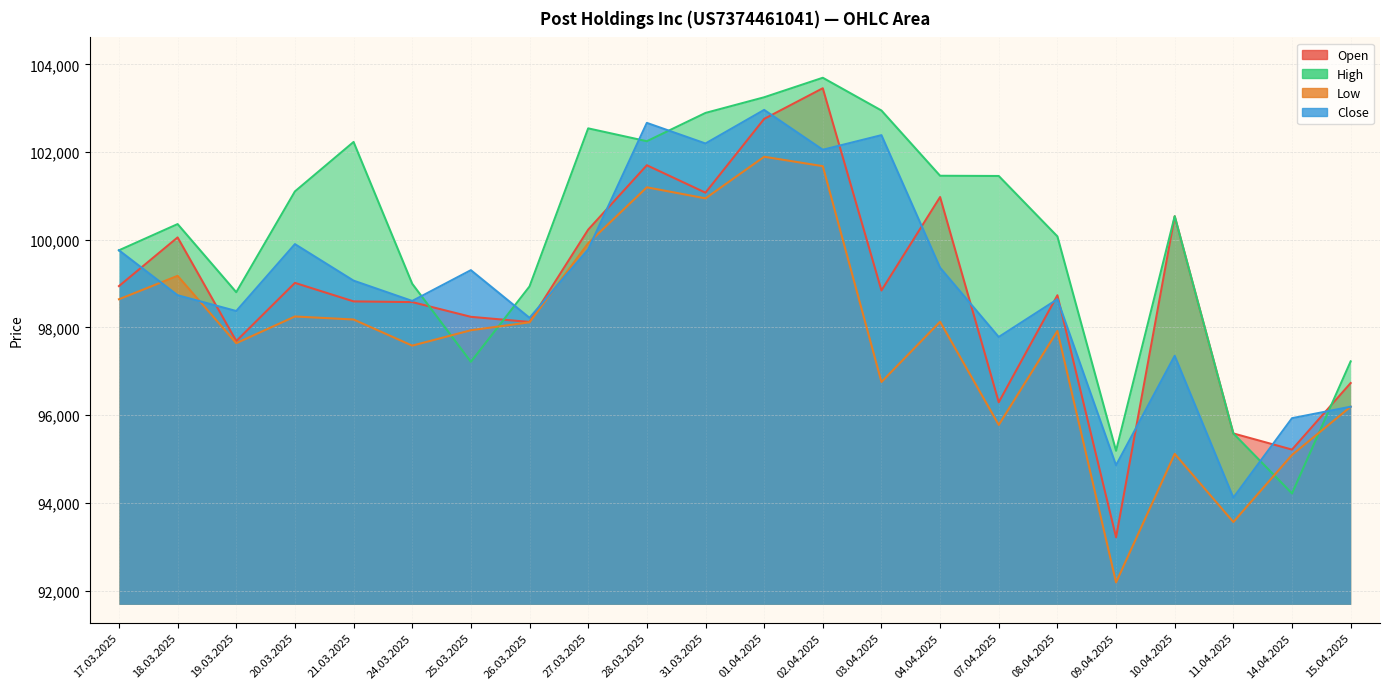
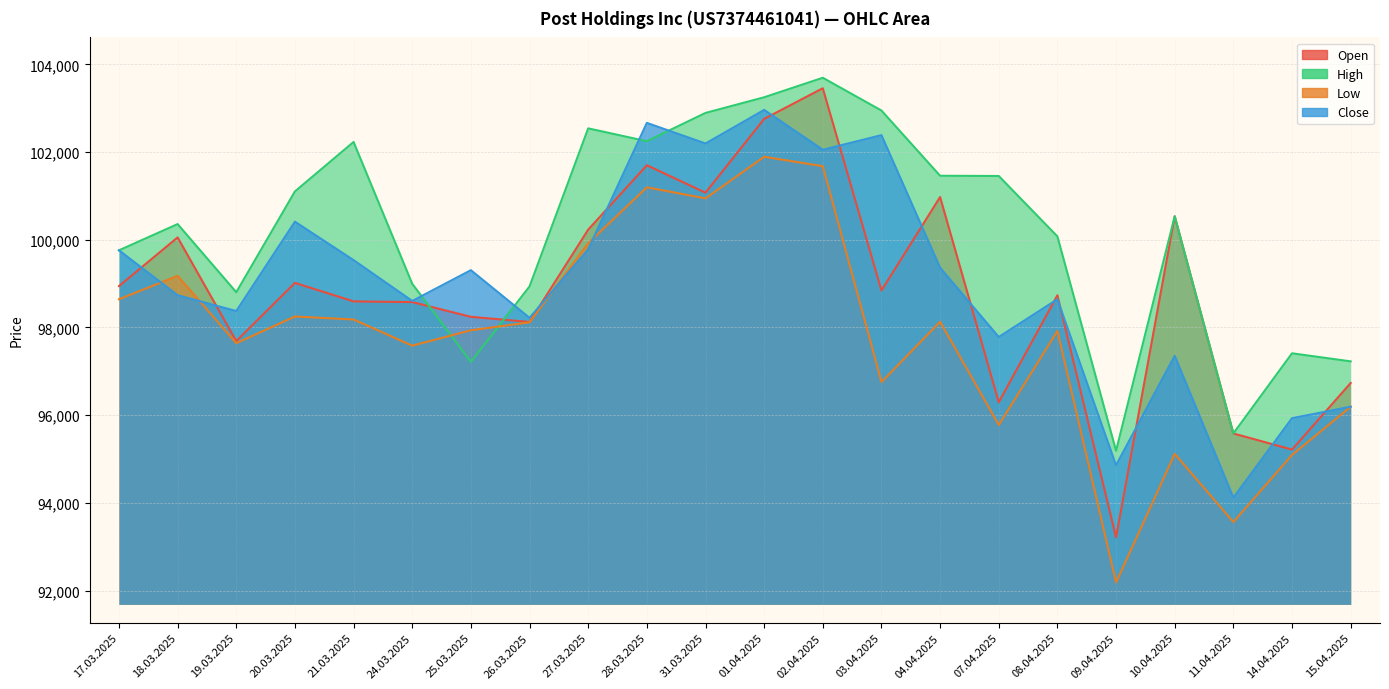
Close, 20.03.2025: 99,900 -> 100,400
Close, 21.03.2025: 99,100 -> 99,500
High, 14.04.2025: 94,200 -> 97,400
